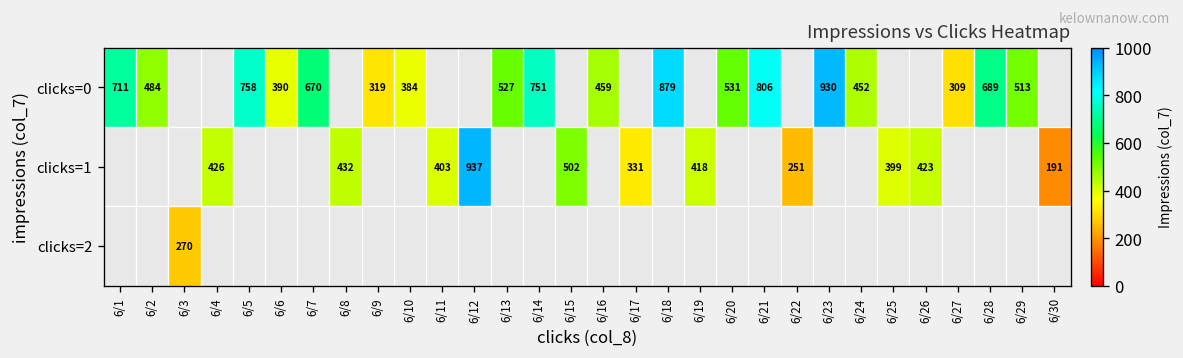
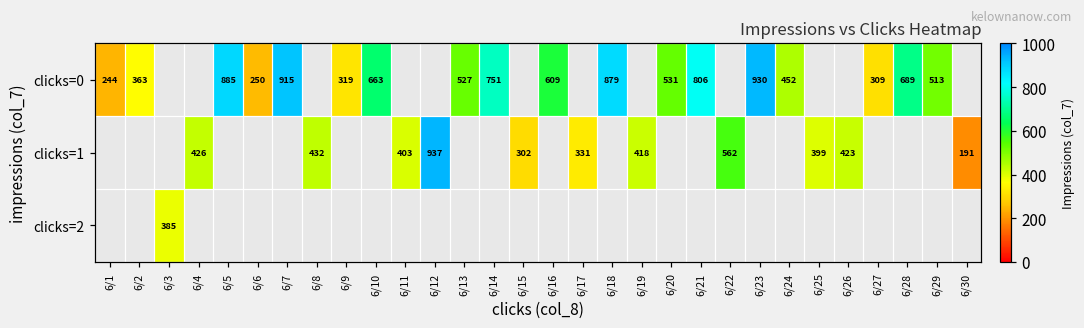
clicks=0, 6/1: 711 -> 244
clicks=0, 6/2: 484 -> 363
clicks=0, 6/5: 758 -> 885
clicks=0, 6/6: 390 -> 250
clicks=0, 6/7: 670 -> 915
clicks=0, 6/10: 384 -> 663
clicks=0, 6/16: 459 -> 609
clicks=1, 6/15: 502 -> 302
clicks=1, 6/22: 251 -> 562
clicks=2, 6/3: 270 -> 385
